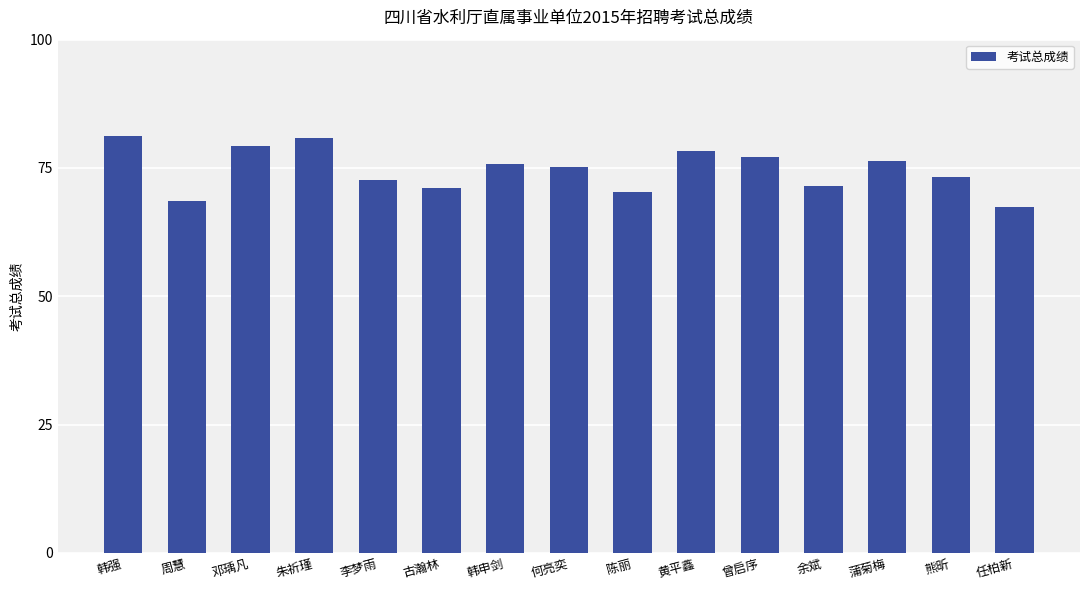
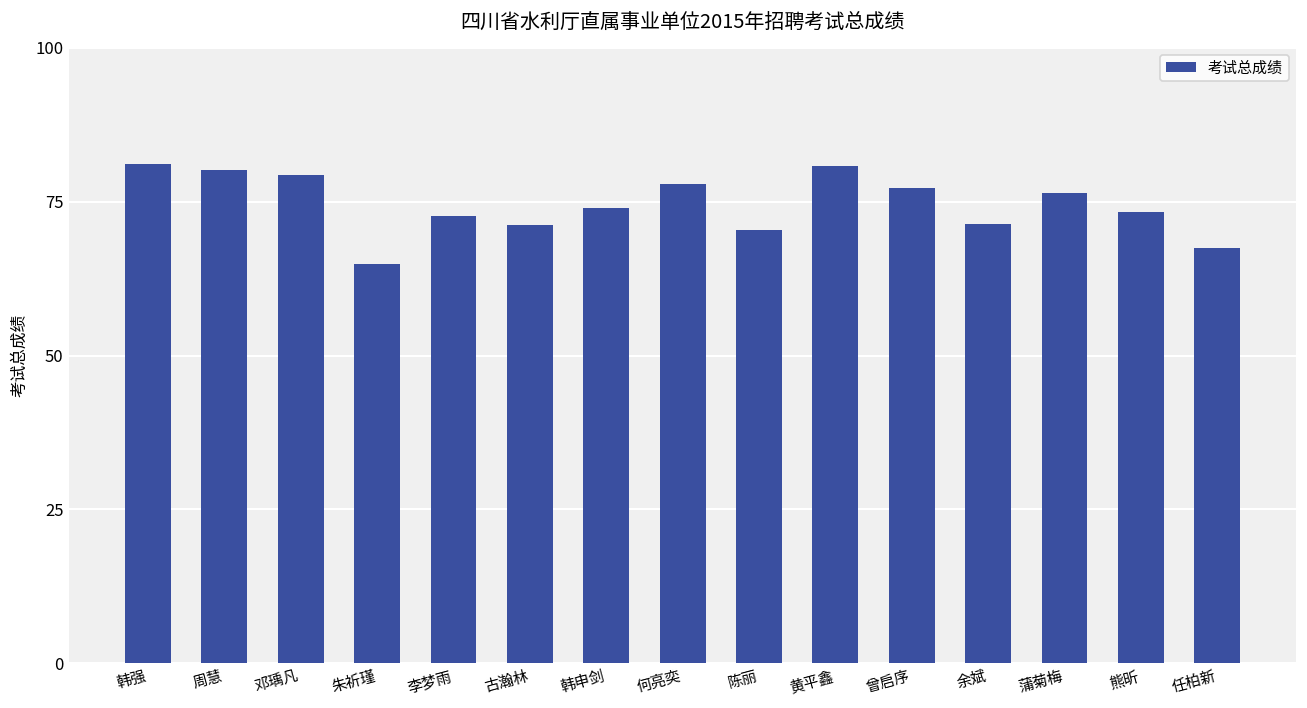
周慧: 69 -> 80
朱祈瑾: 81 -> 65
韩申剑: 76 -> 74
何亮奕: 75 -> 78
黄平鑫: 78 -> 81
